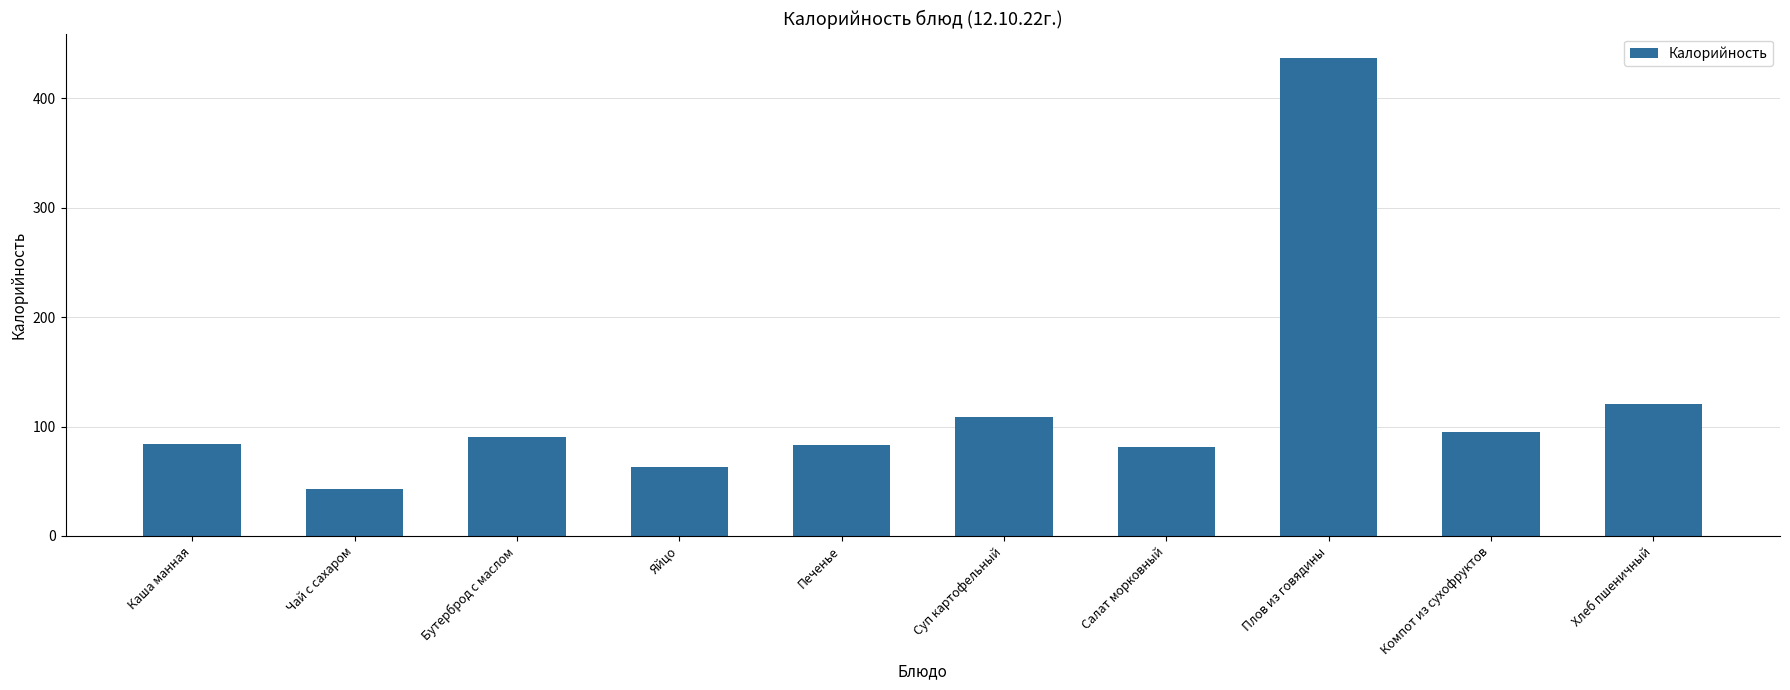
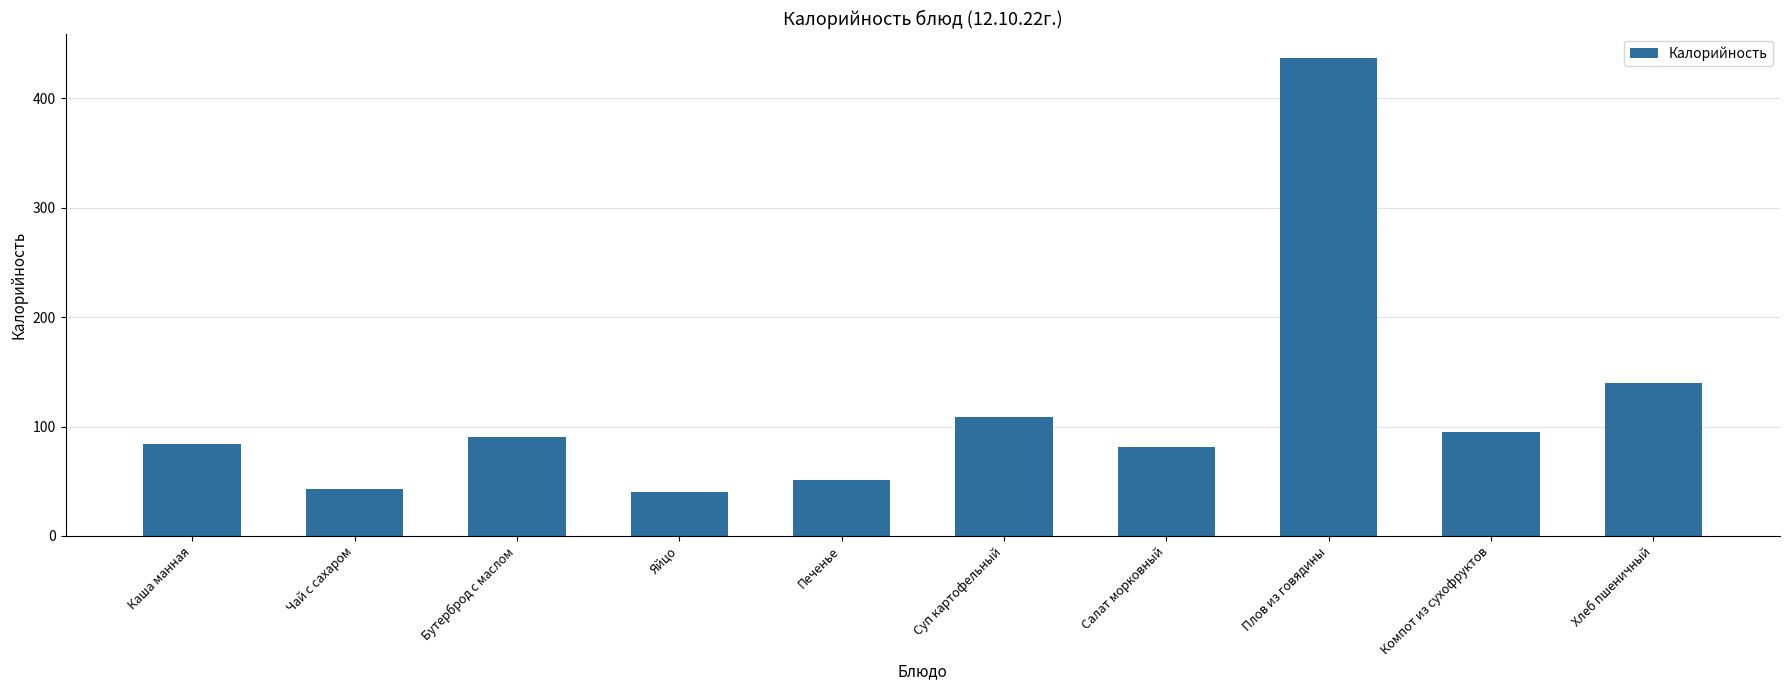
Яйцо: 63 -> 40
Печенье: 83 -> 51
Хлеб пшеничный: 121 -> 140
